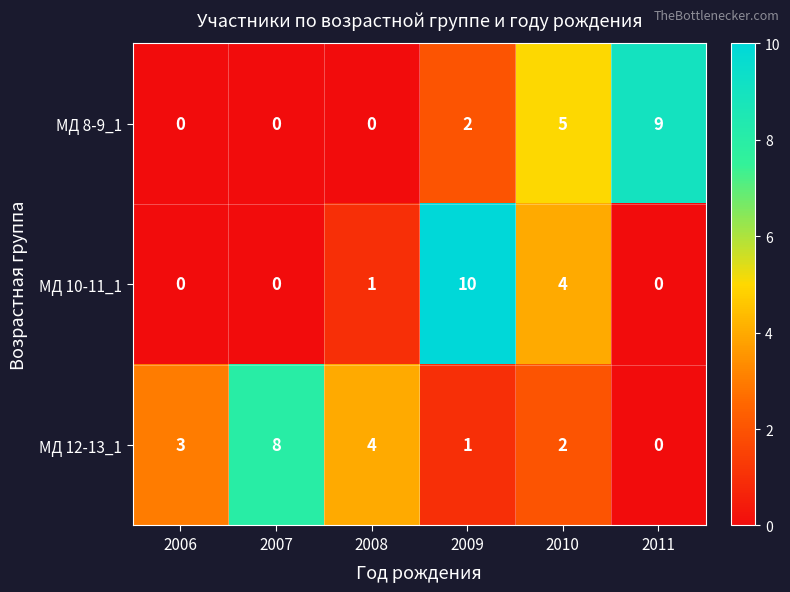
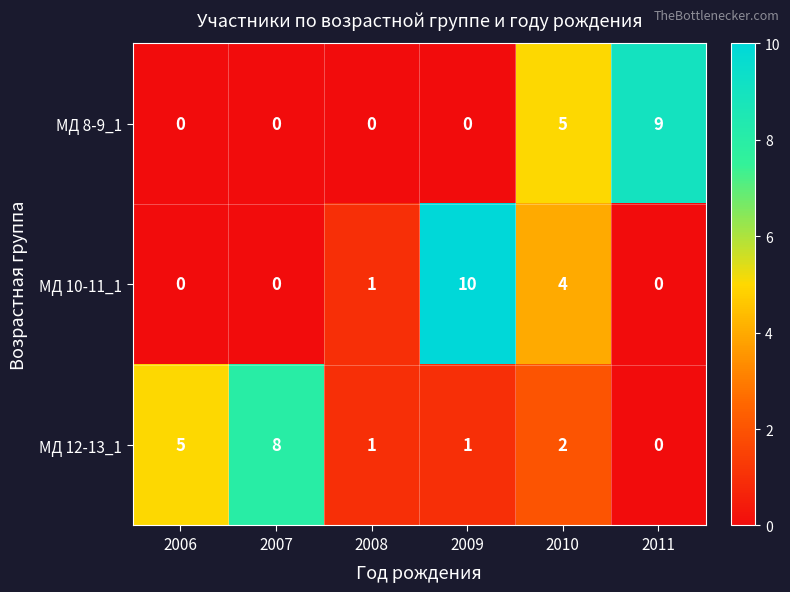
МД 8-9_1, 2009: 2 -> 0
МД 12-13_1, 2006: 3 -> 5
МД 12-13_1, 2008: 4 -> 1
